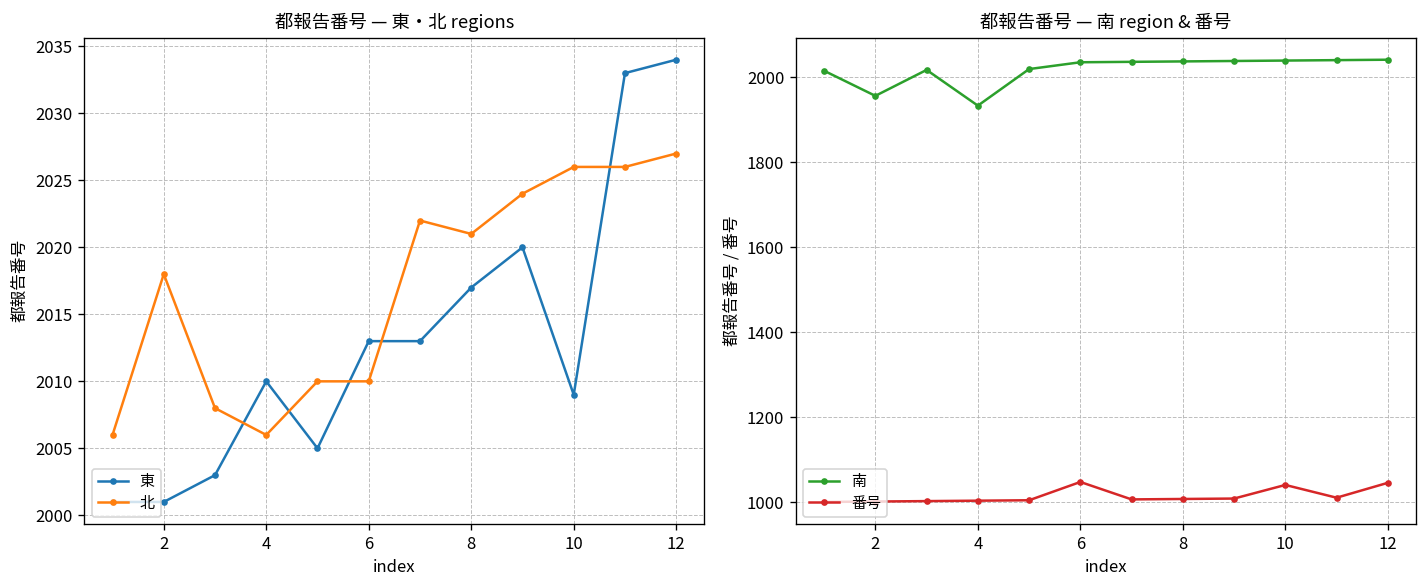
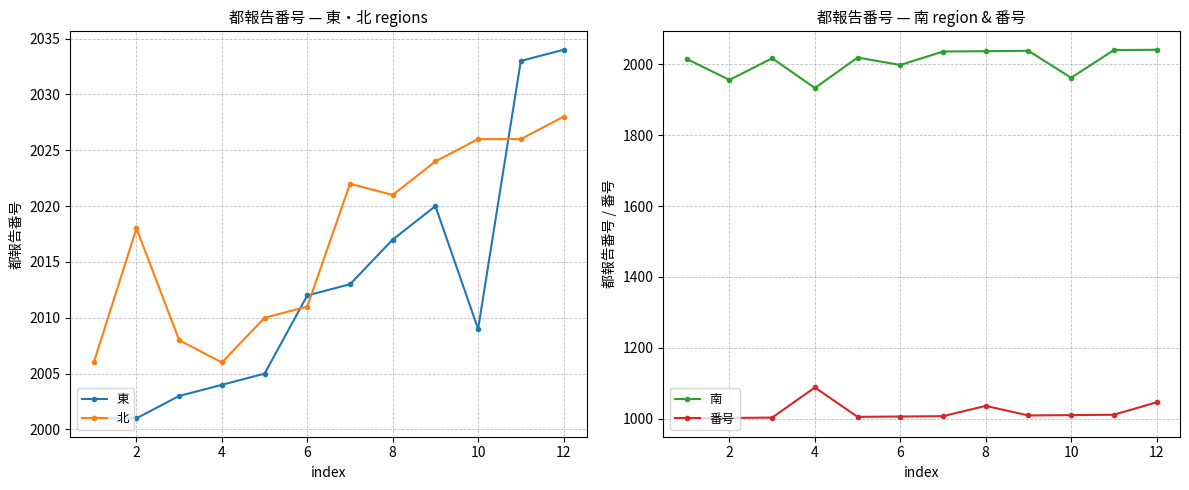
都報告番号 — 東・北 regions, 東, 4: 2010 -> 2004
都報告番号 — 東・北 regions, 東, 6: 2013 -> 2012
都報告番号 — 東・北 regions, 北, 6: 2010 -> 2011
都報告番号 — 東・北 regions, 北, 12: 2027 -> 2028
都報告番号 — 南 region & 番号, 番号, 4: 1000 -> 1090
都報告番号 — 南 region & 番号, 南, 6: 2040 -> 2000
都報告番号 — 南 region & 番号, 番号, 6: 1050 -> 1010
都報告番号 — 南 region & 番号, 番号, 8: 1010 -> 1040
都報告番号 — 南 region & 番号, 南, 10: 2040 -> 1960
都報告番号 — 南 region & 番号, 番号, 10: 1040 -> 1010
